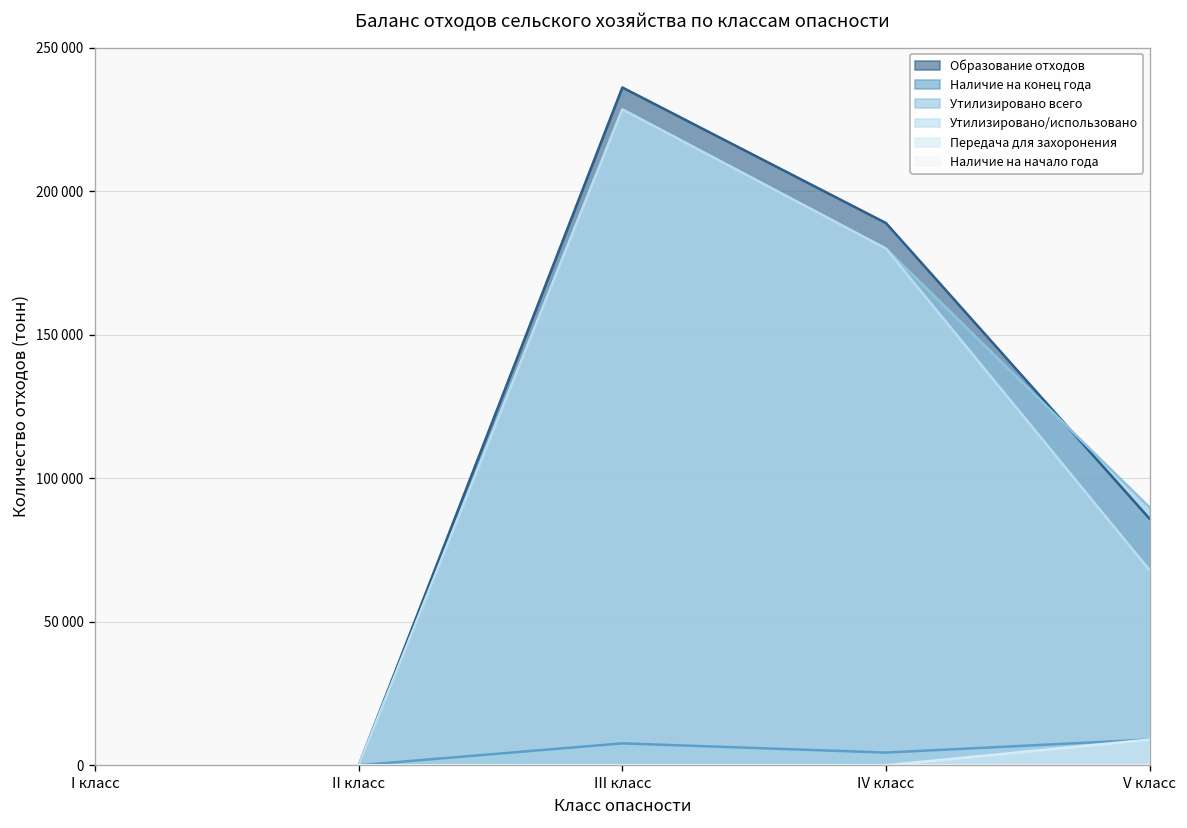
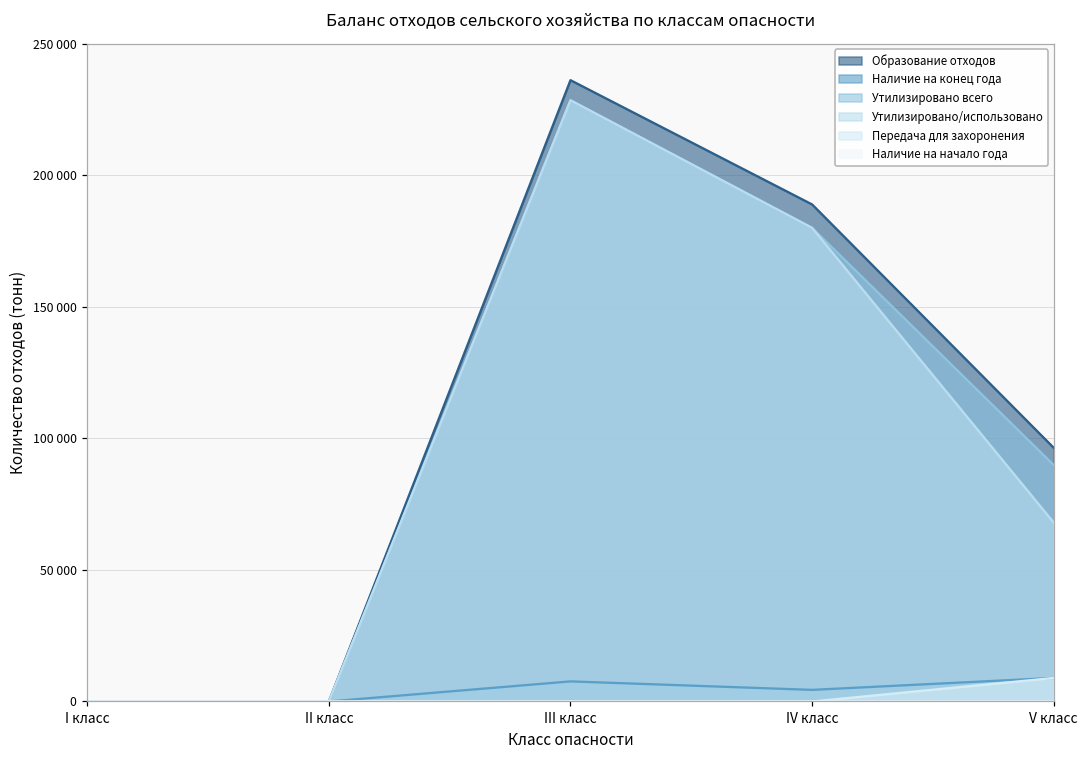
Образование отходов, V класс: 86000 -> 96000
